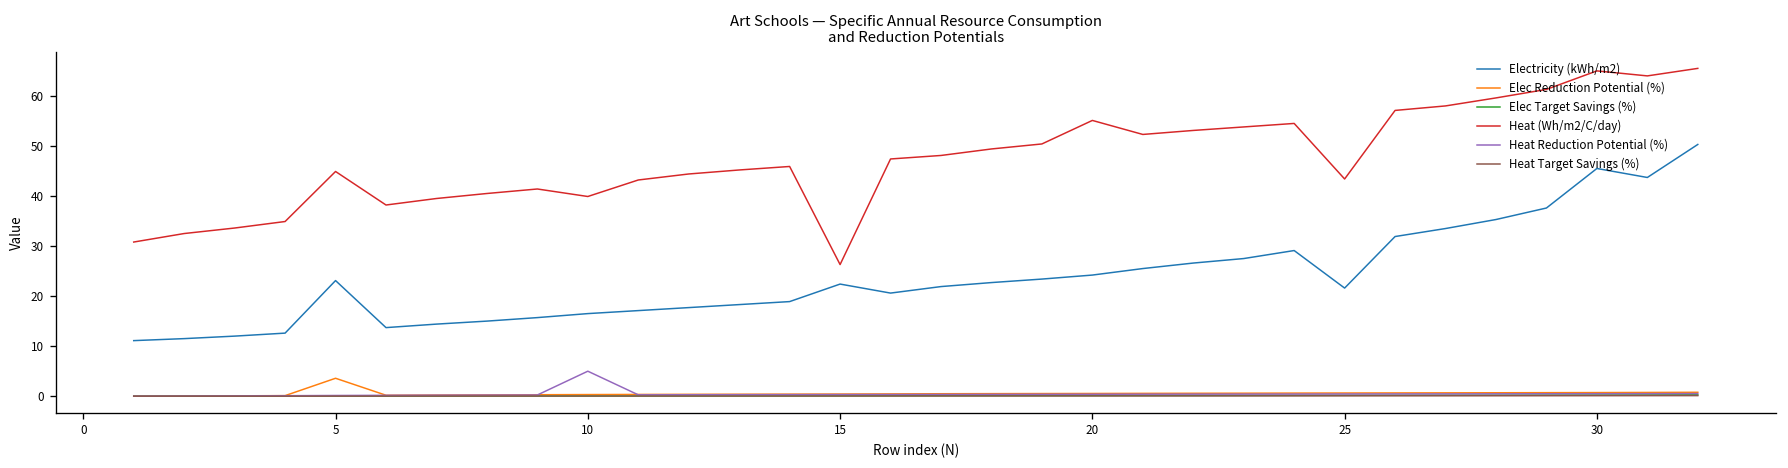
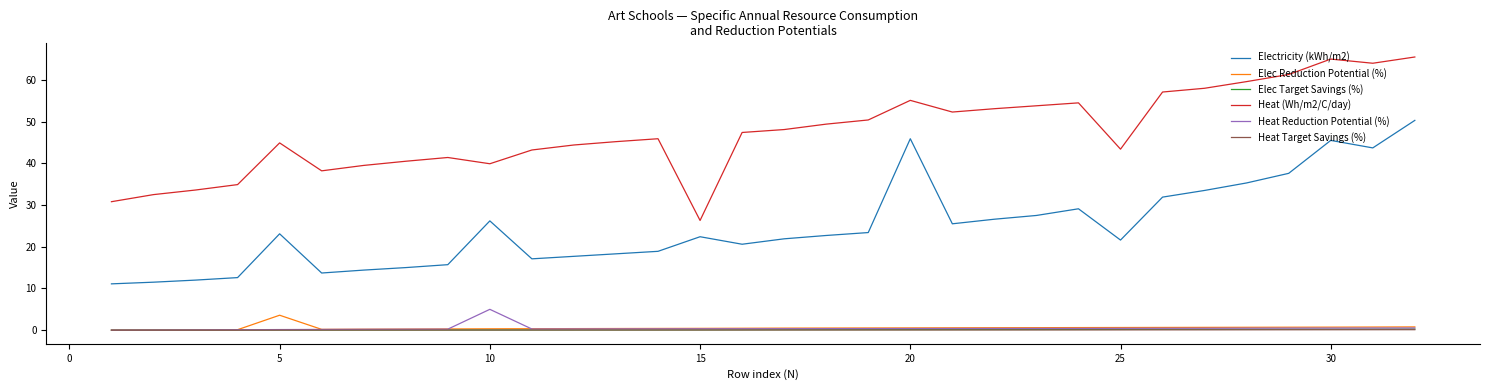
Electricity (kWh/m2), 10: 17 -> 26
Electricity (kWh/m2), 20: 24 -> 46
